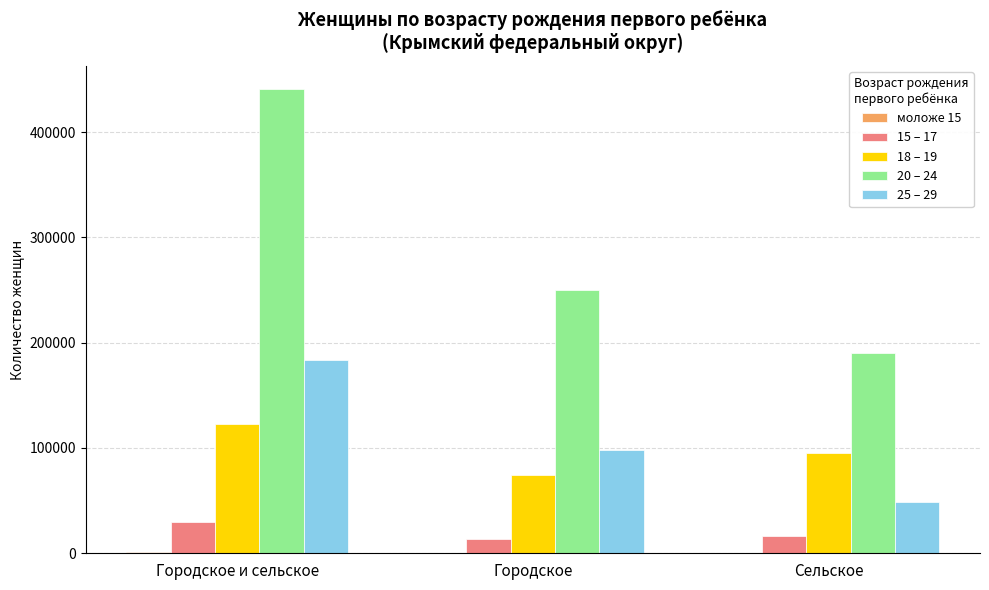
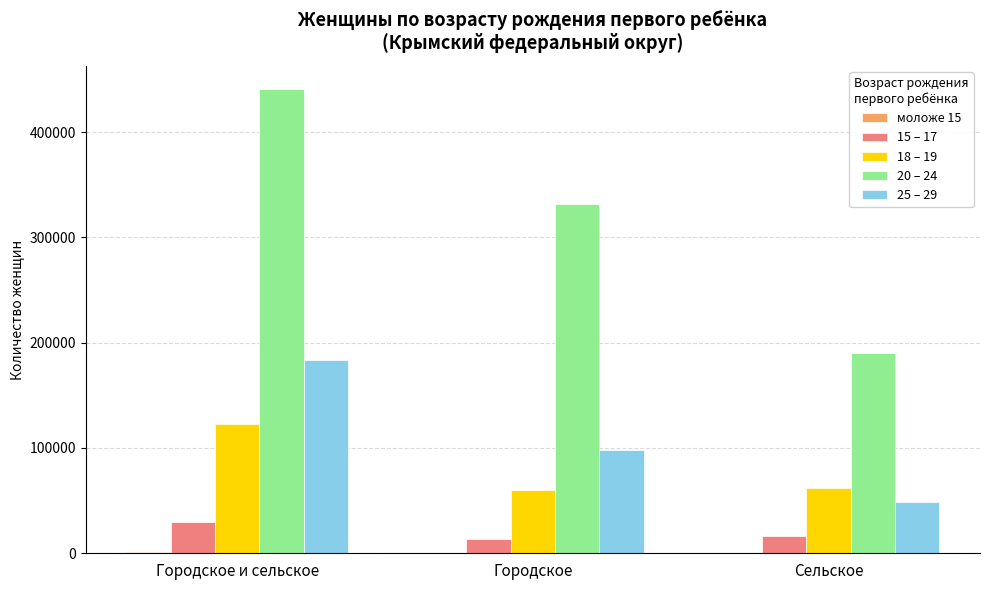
18 – 19, Городское: 74000 -> 60000
20 – 24, Городское: 250000 -> 332000
18 – 19, Сельское: 96000 -> 62000
